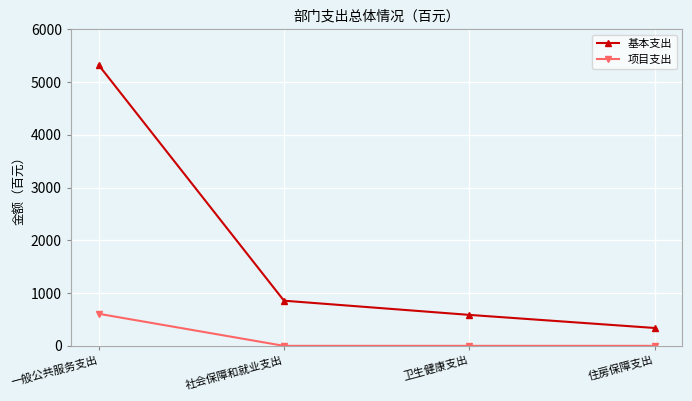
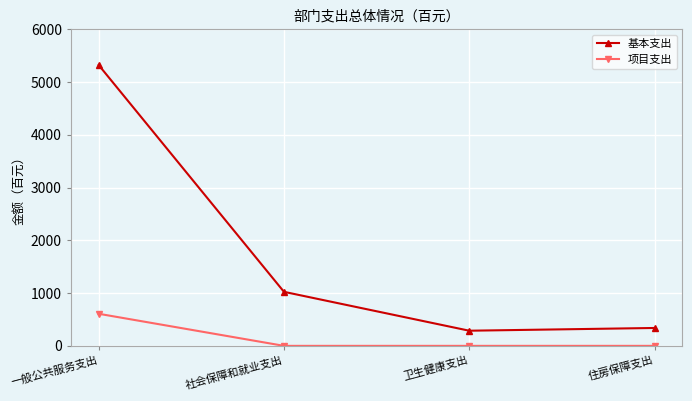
基本支出, 社会保障和就业支出: 900 -> 1000
基本支出, 卫生健康支出: 600 -> 300
